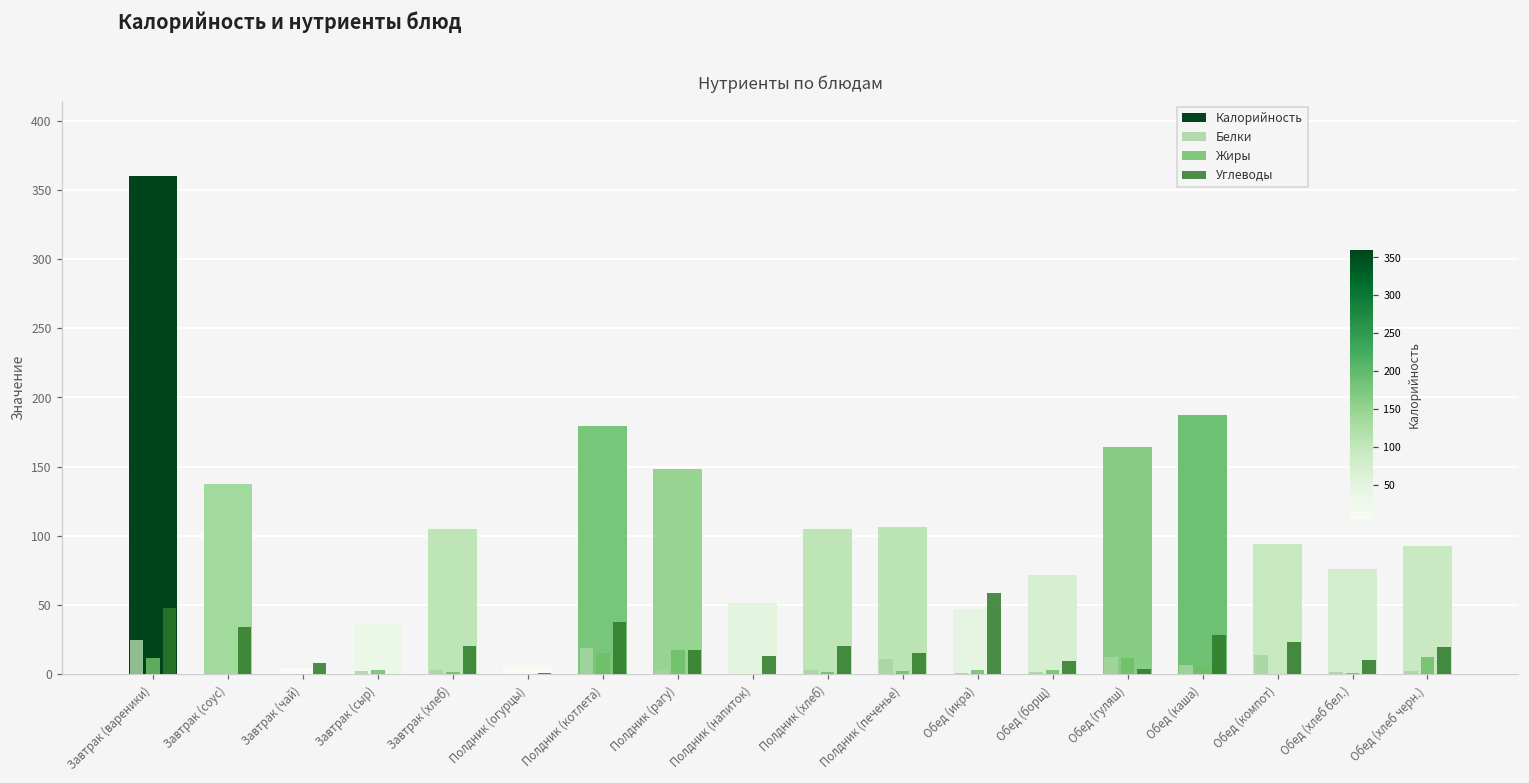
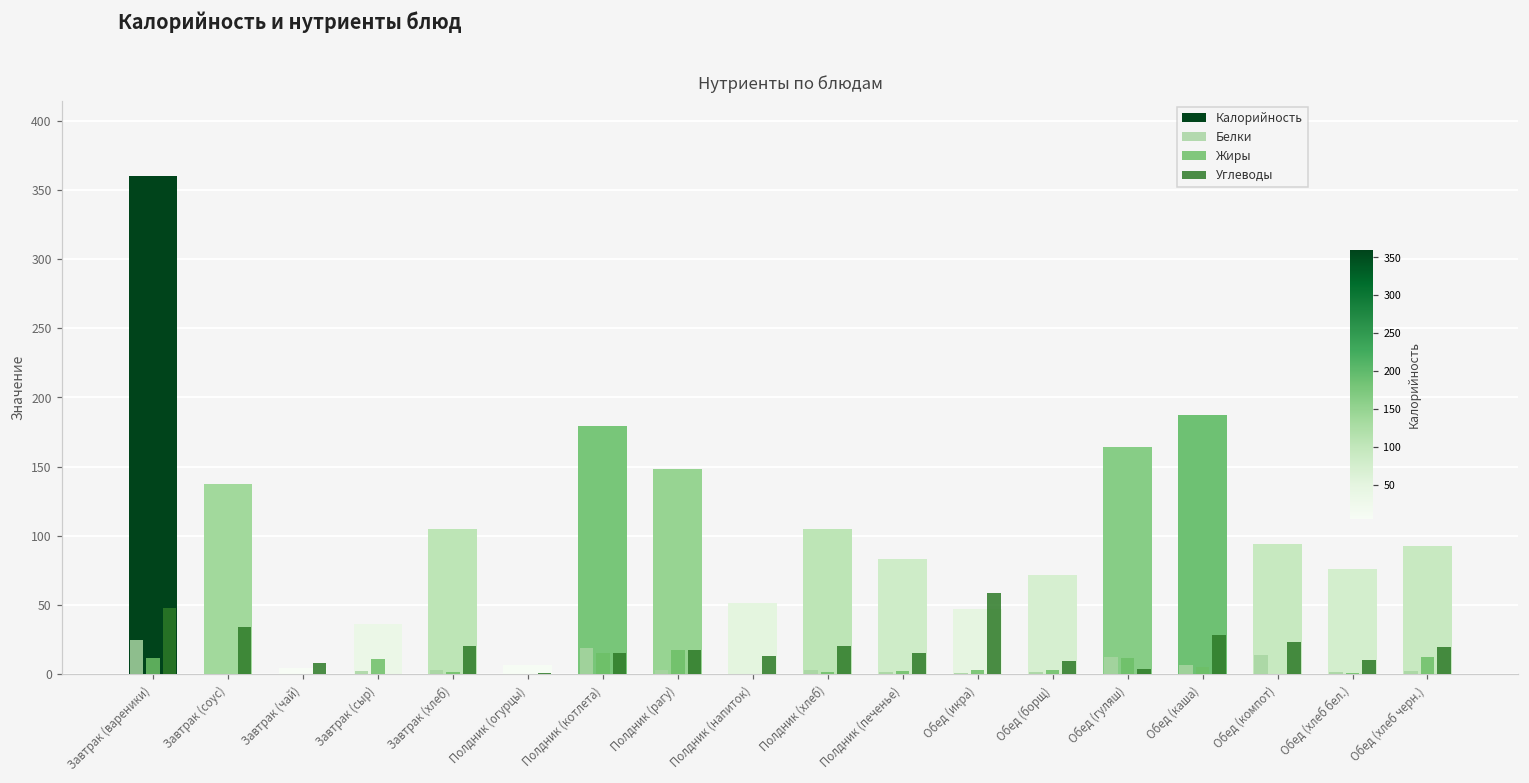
Жиры, Завтрак (сыр): 3 -> 11
Углеводы, Полдник (котлета): 38 -> 15
Белки, Полдник (печенье): 11 -> 2
Калорийность, Полдник (печенье): 107 -> 83
